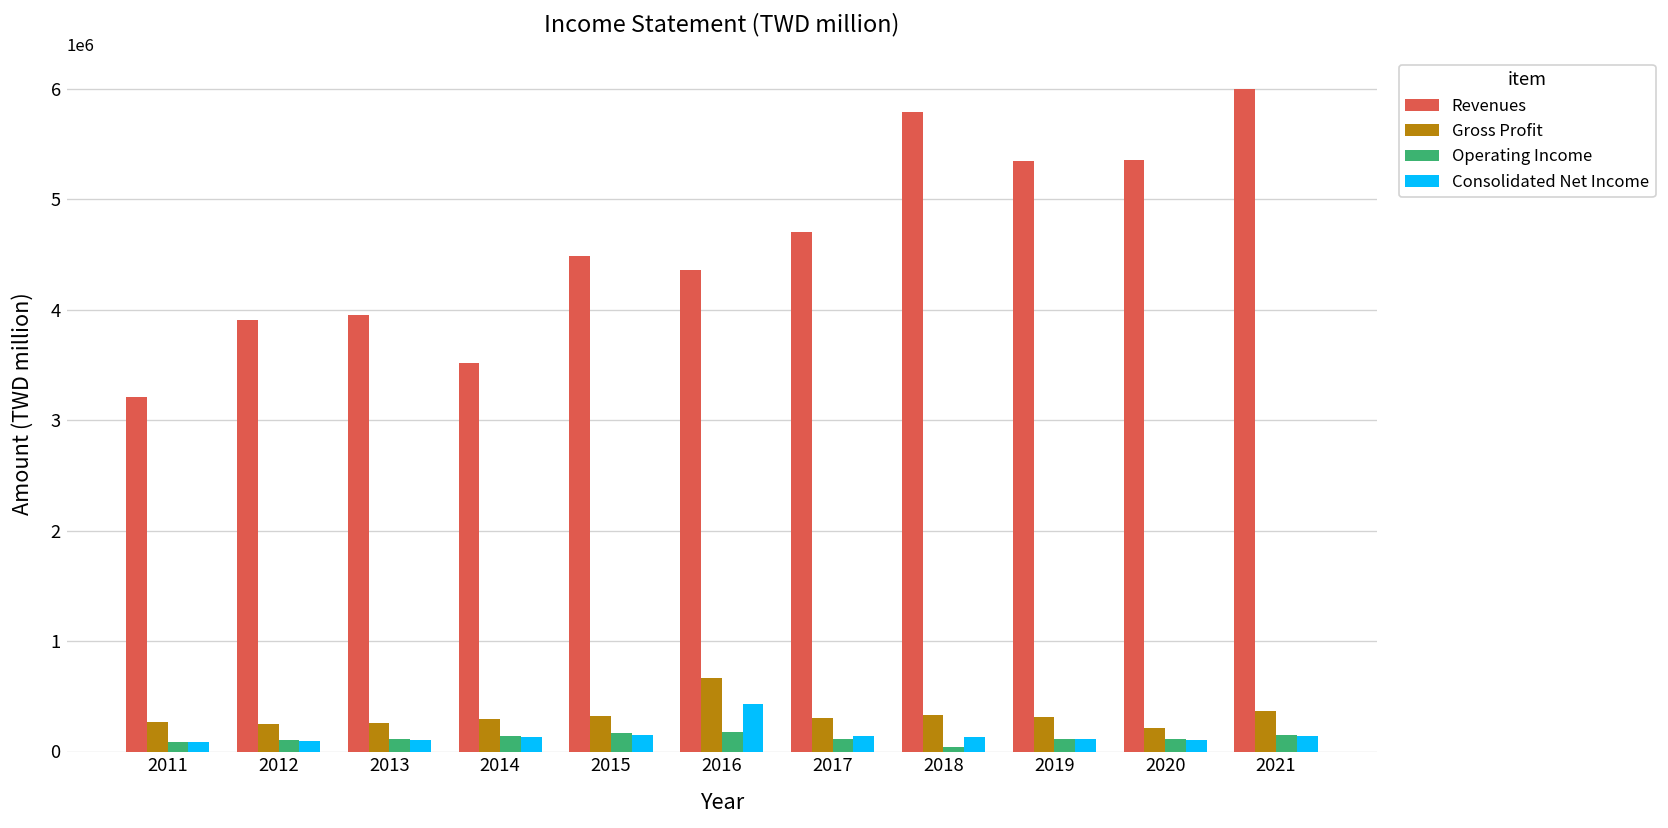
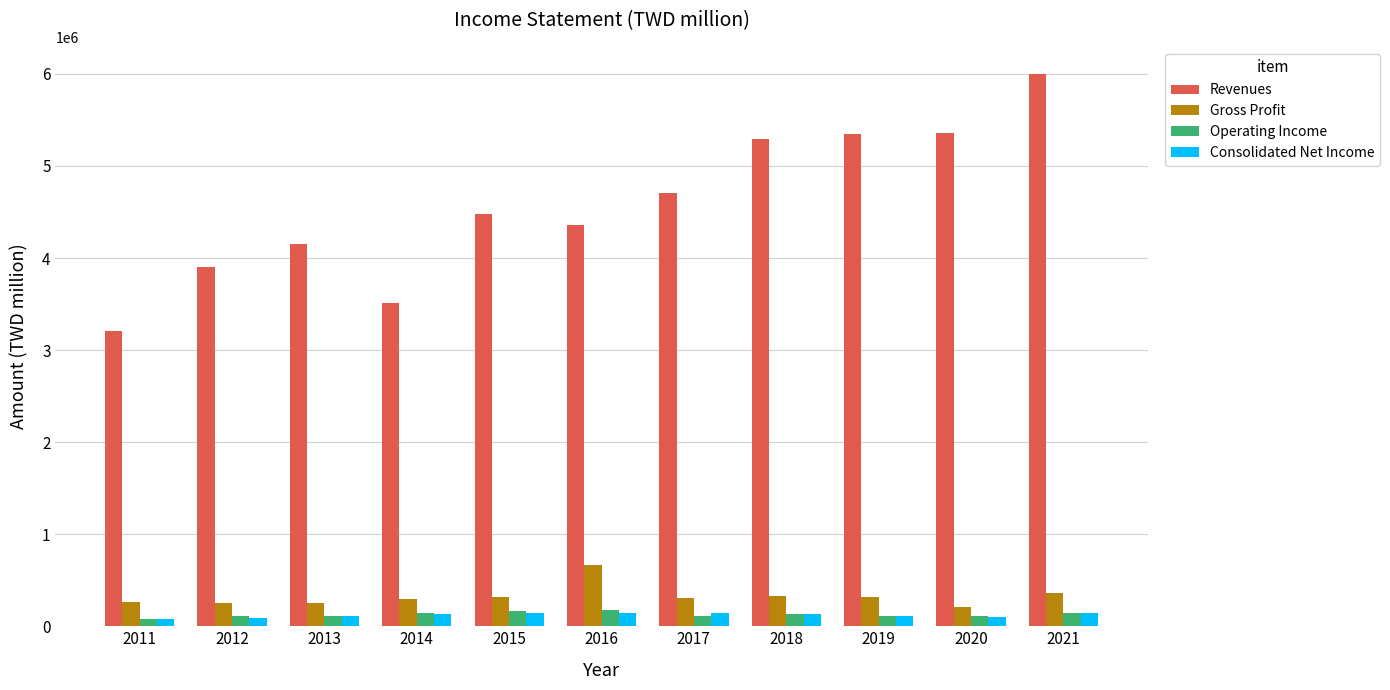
Revenues, 2013: 4000000 -> 4200000
Consolidated Net Income, 2016: 400000 -> 100000
Revenues, 2018: 5800000 -> 5300000
Operating Income, 2018: 0 -> 100000
